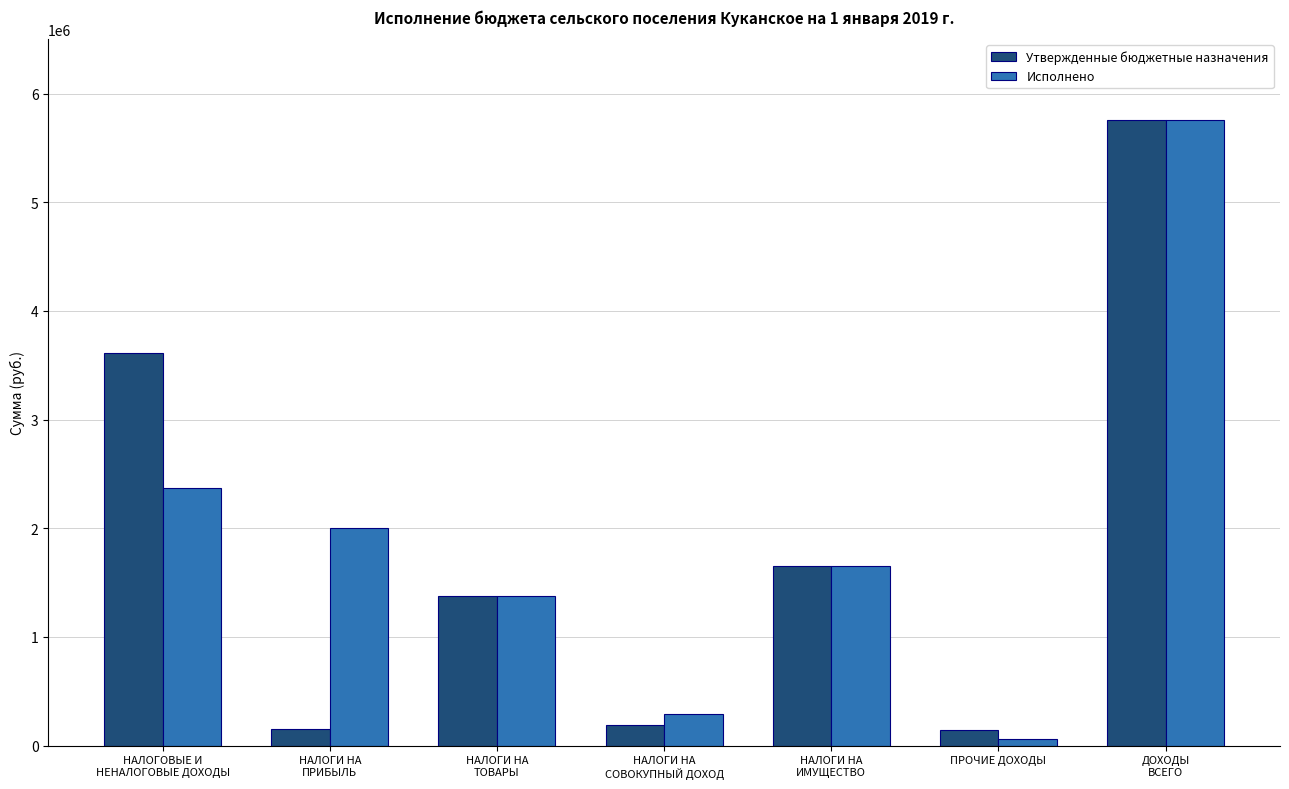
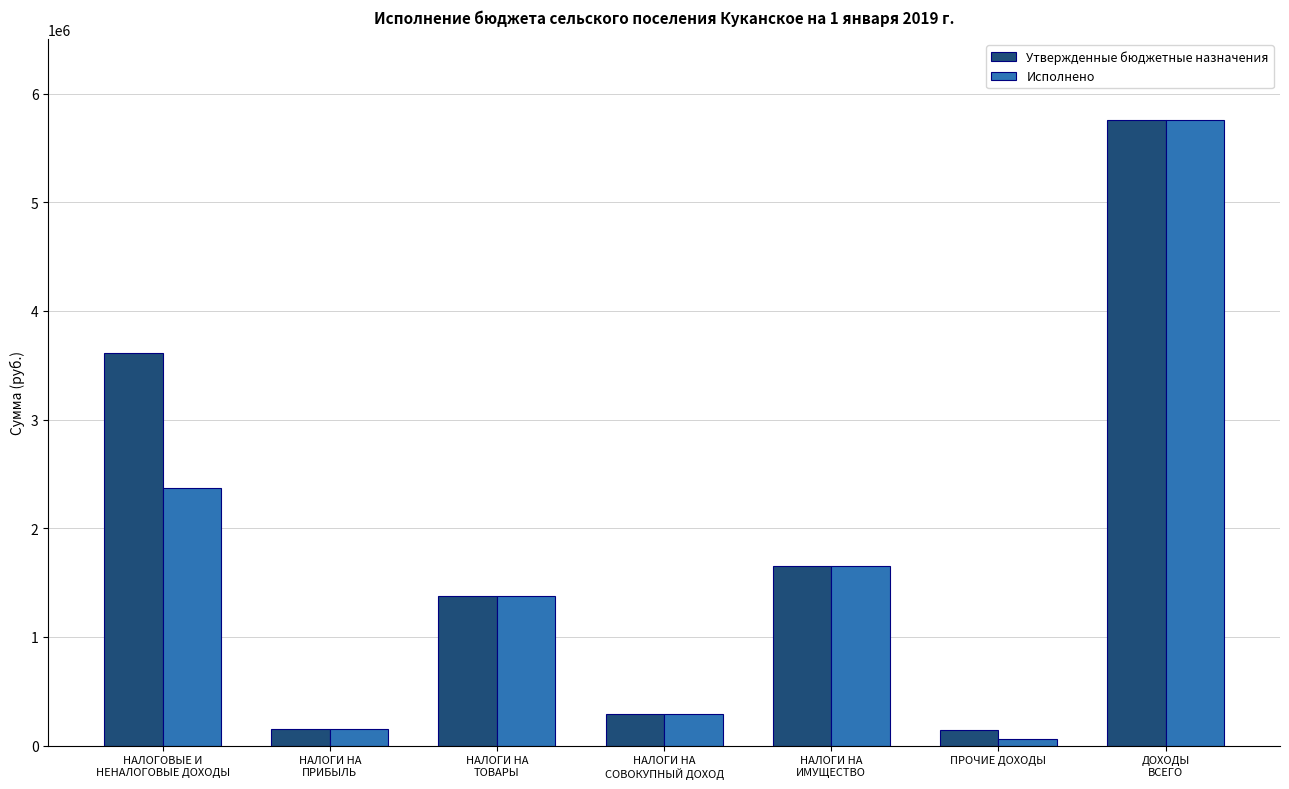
Исполнено, НАЛОГИ НА ПРИБЫЛЬ: 2000000 -> 160000
Утвержденные бюджетные назначения, НАЛОГИ НА СОВОКУПНЫЙ ДОХОД: 190000 -> 290000
